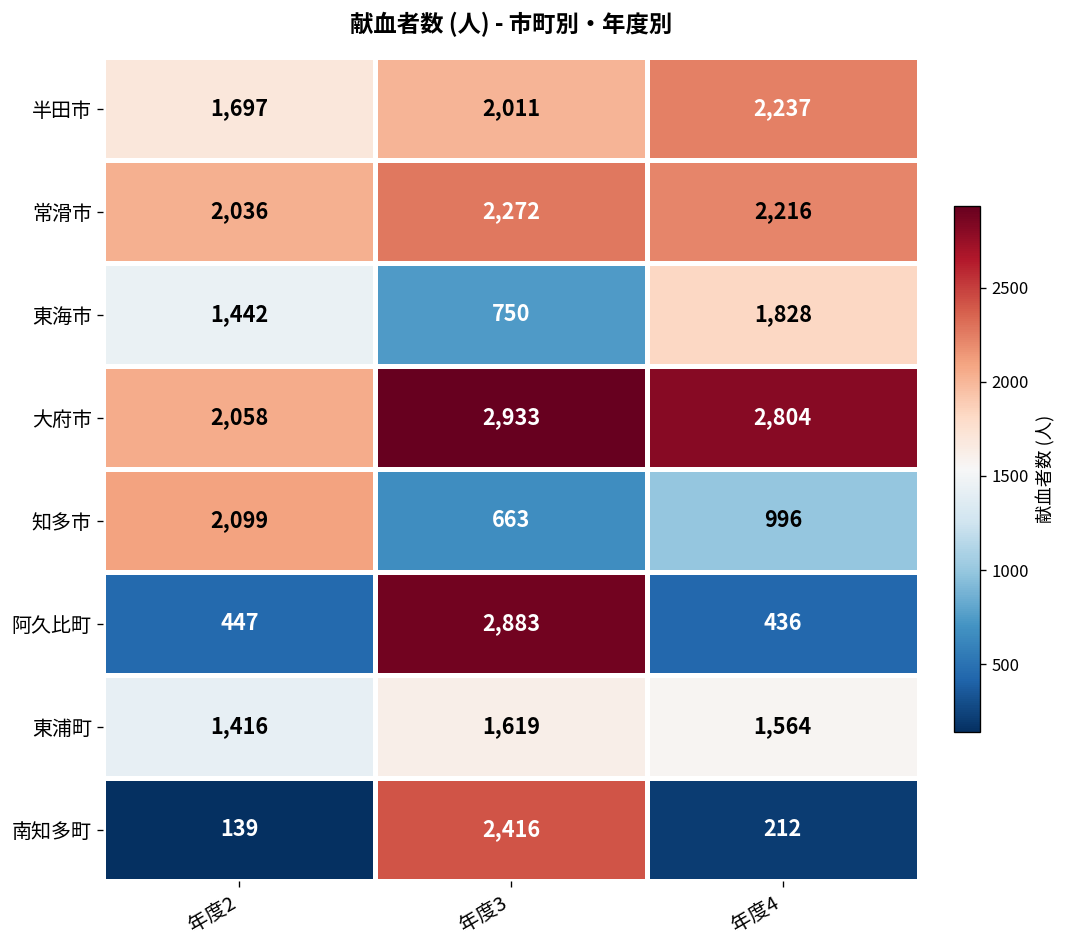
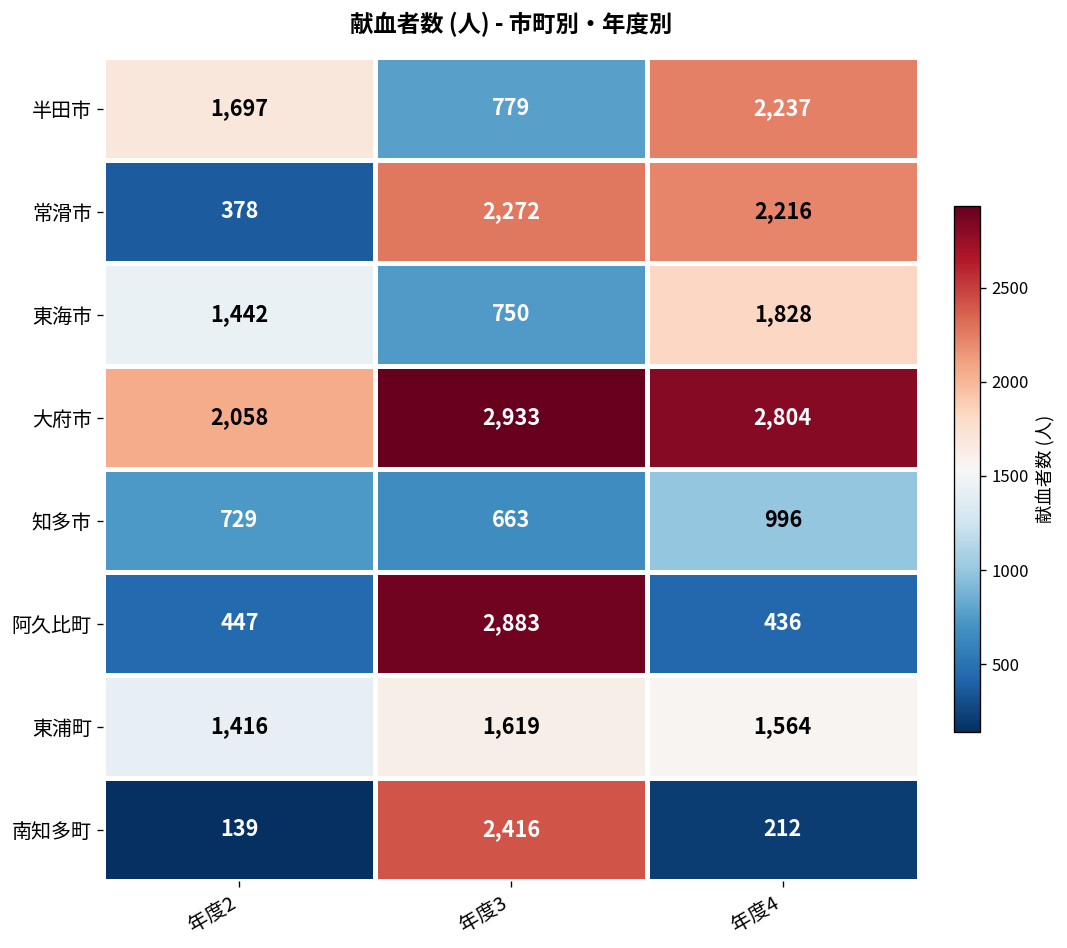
半田市, 年度3: 2,011 -> 779
常滑市, 年度2: 2,036 -> 378
知多市, 年度2: 2,099 -> 729
